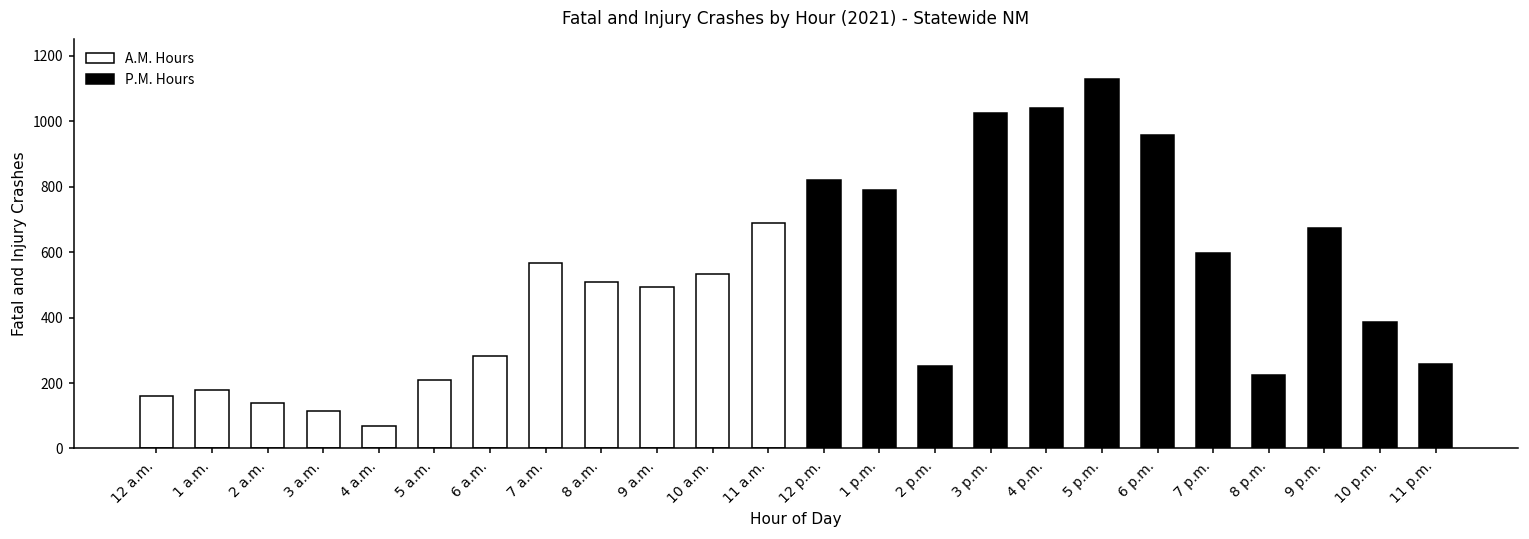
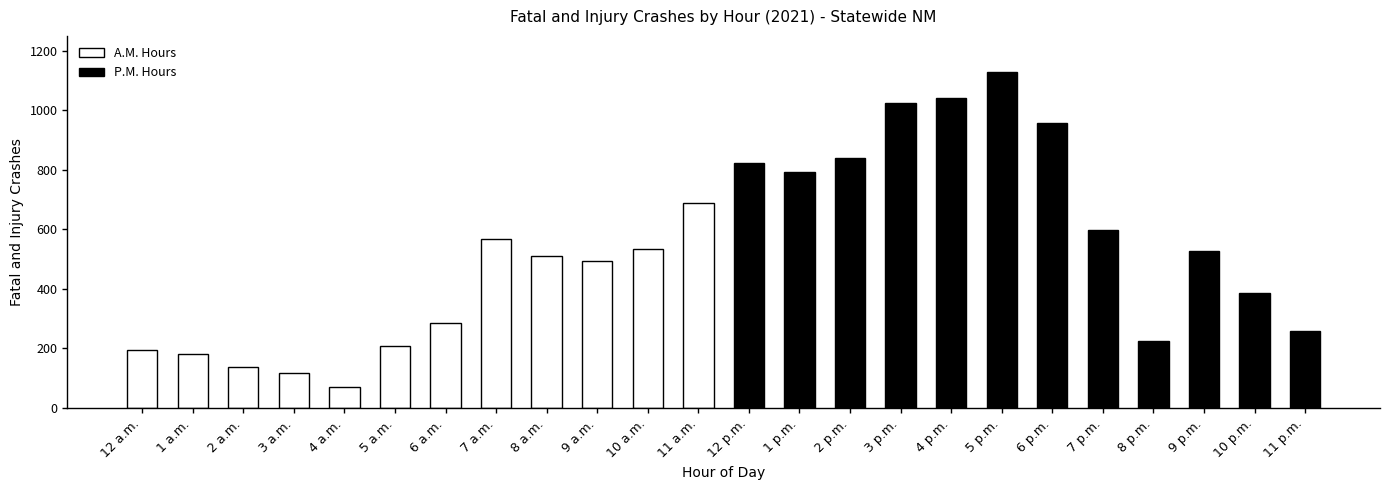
12 a.m.: 160 -> 200
2 p.m.: 250 -> 840
9 p.m.: 680 -> 530
